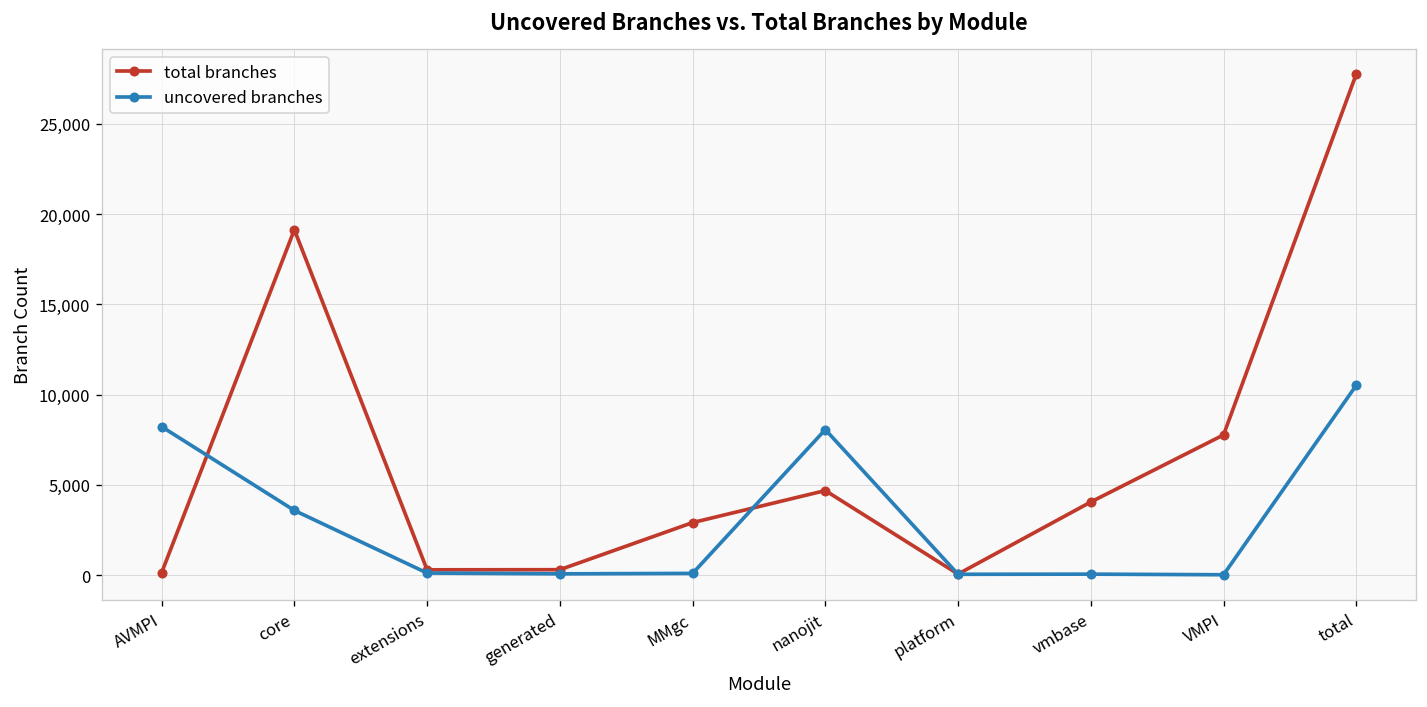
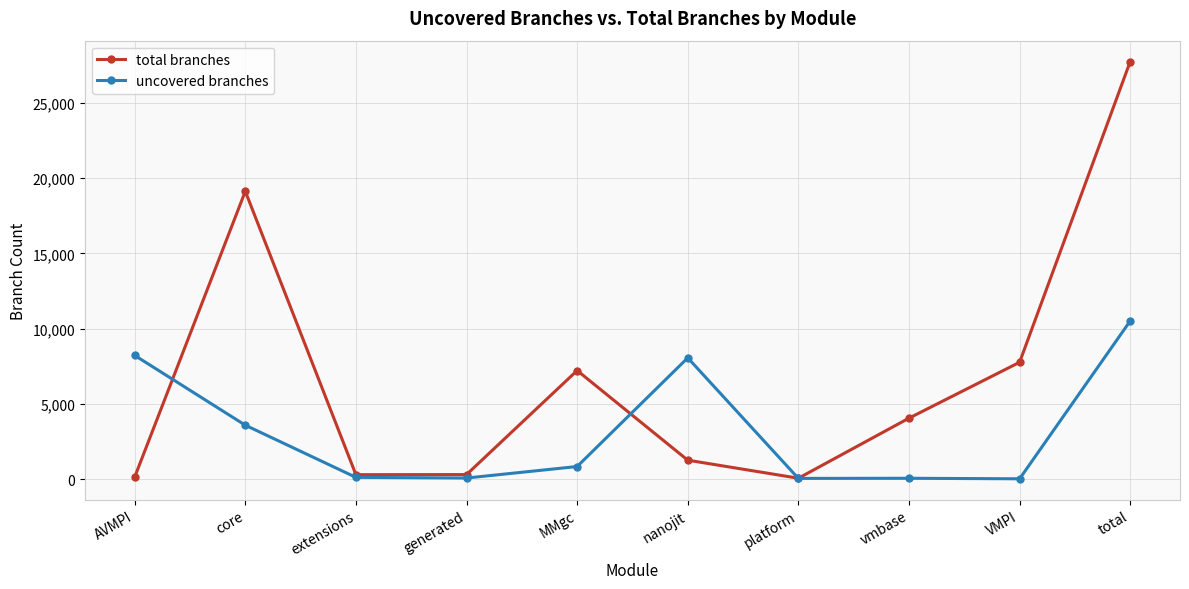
total branches, MMgc: 2,900 -> 7,200
uncovered branches, MMgc: 100 -> 800
total branches, nanojit: 4,700 -> 1,300
